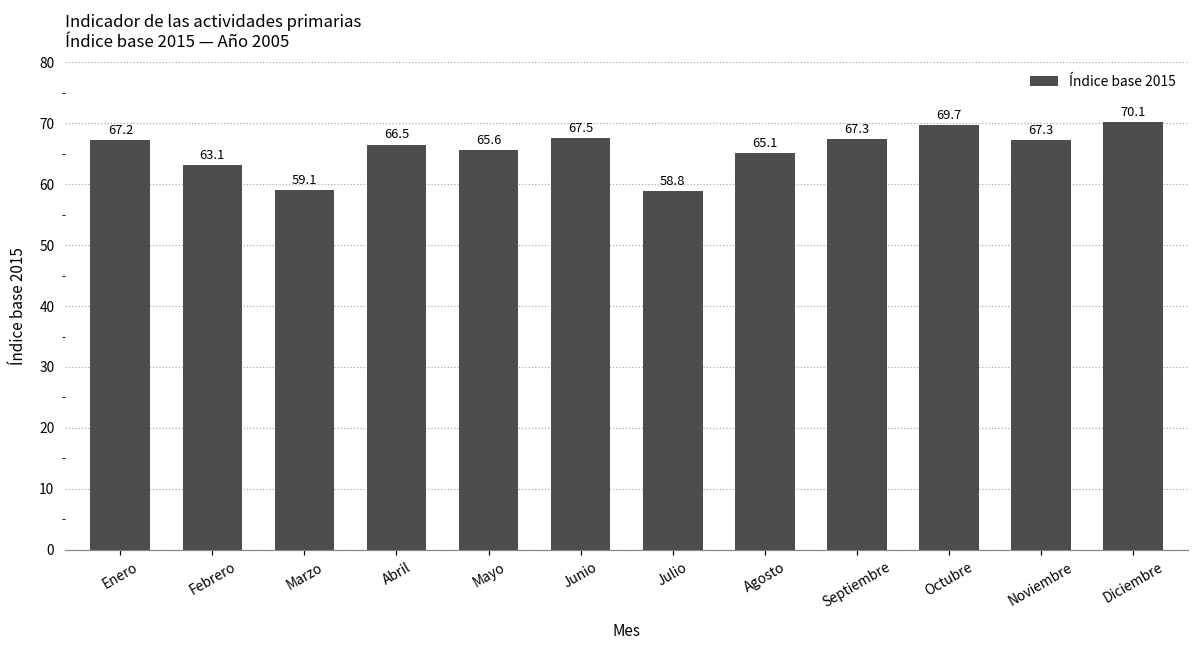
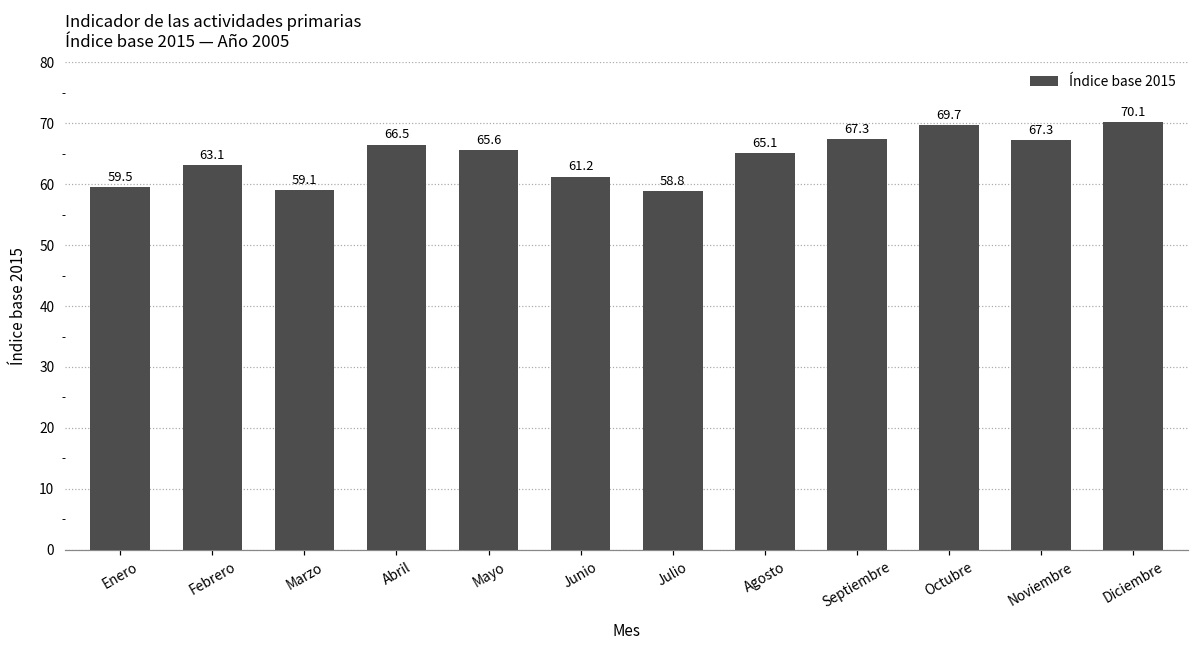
Enero: 67.2 -> 59.5
Junio: 67.5 -> 61.2
